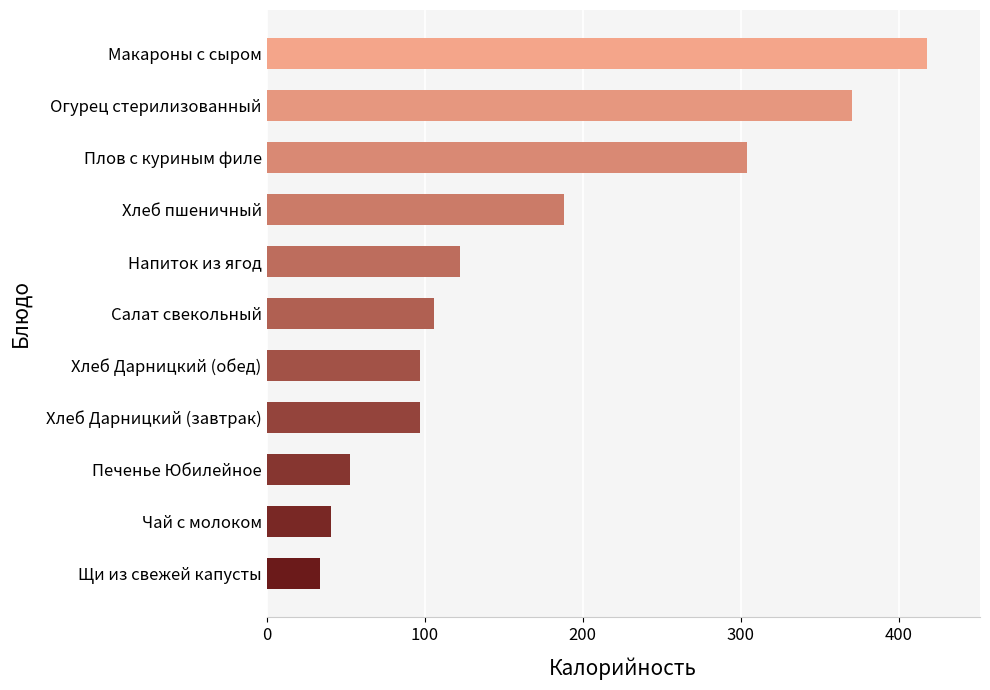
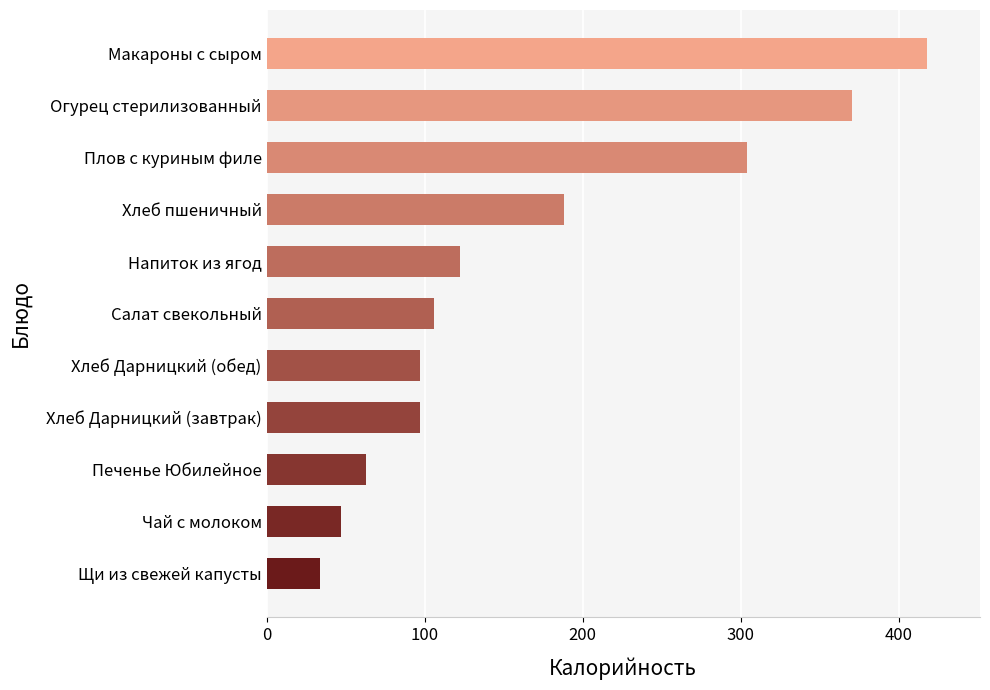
Печенье Юбилейное: 53 -> 63
Чай с молоком: 41 -> 47
